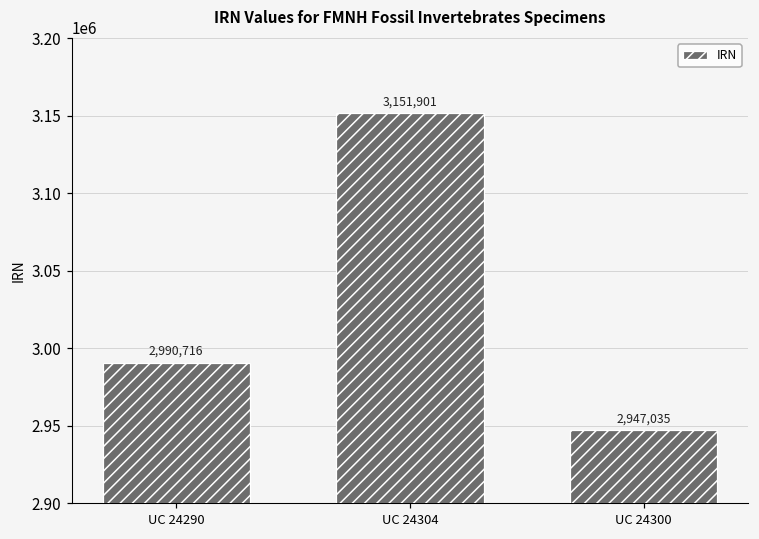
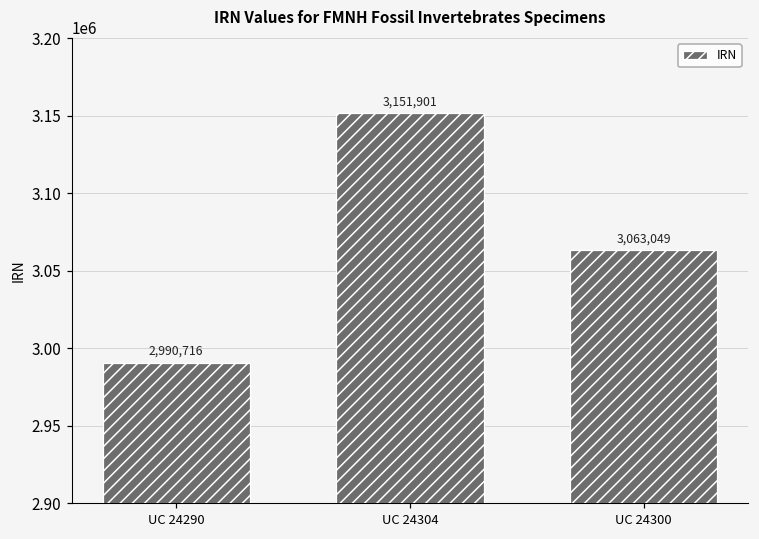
UC 24300: 2,947,035 -> 3,063,049
